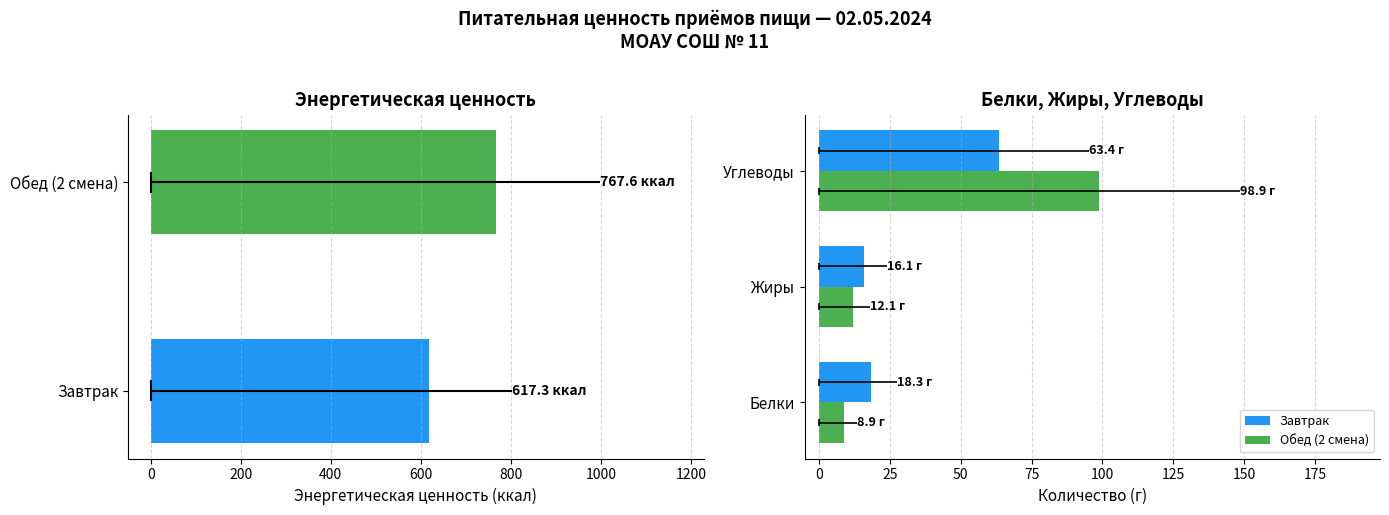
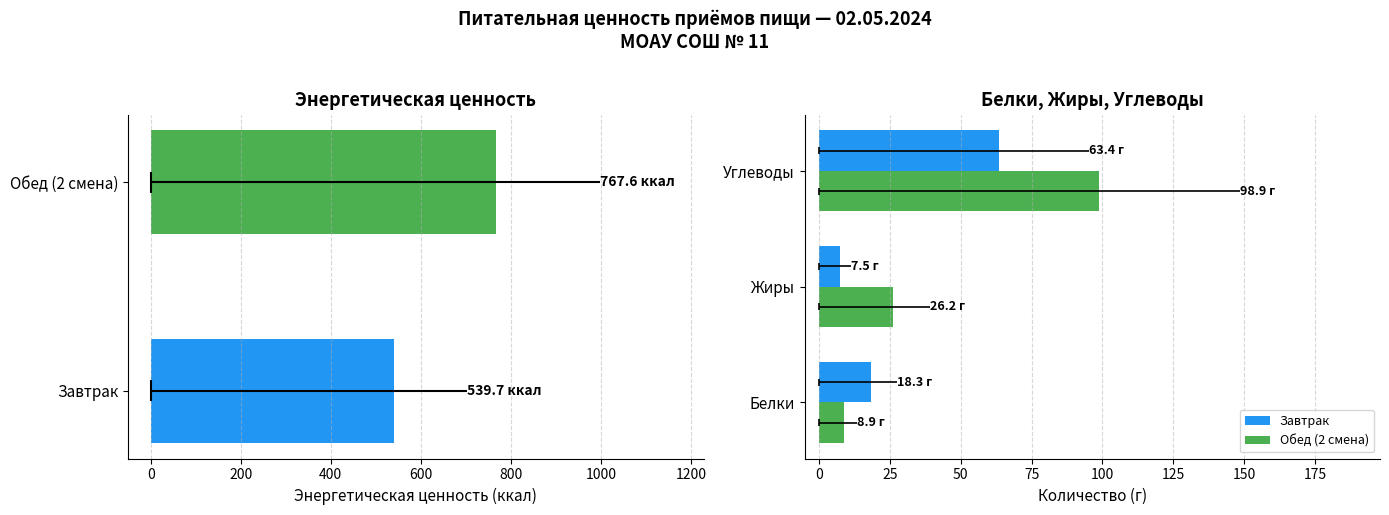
Энергетическая ценность, Завтрак: 617.3 -> 539.7
Белки, Жиры, Углеводы, Завтрак, Жиры: 16.1 -> 7.5
Белки, Жиры, Углеводы, Обед (2 смена), Жиры: 12.1 -> 26.2
